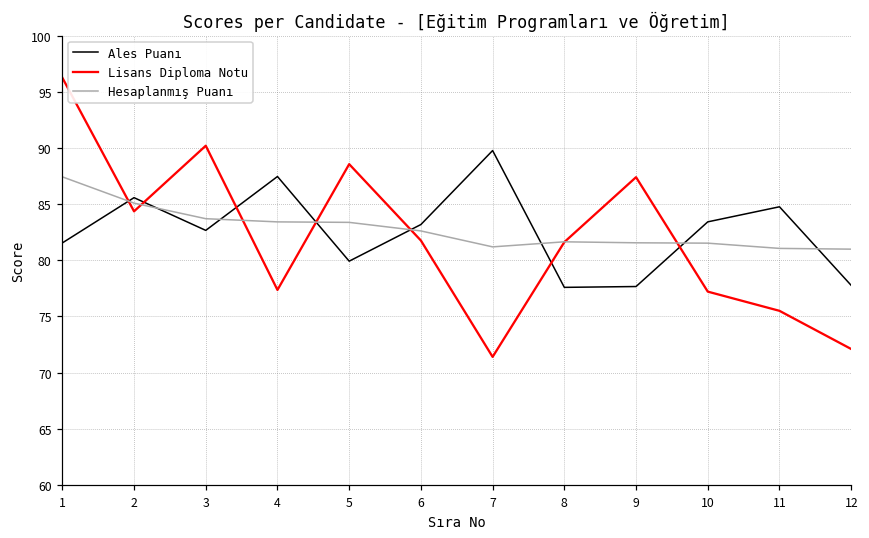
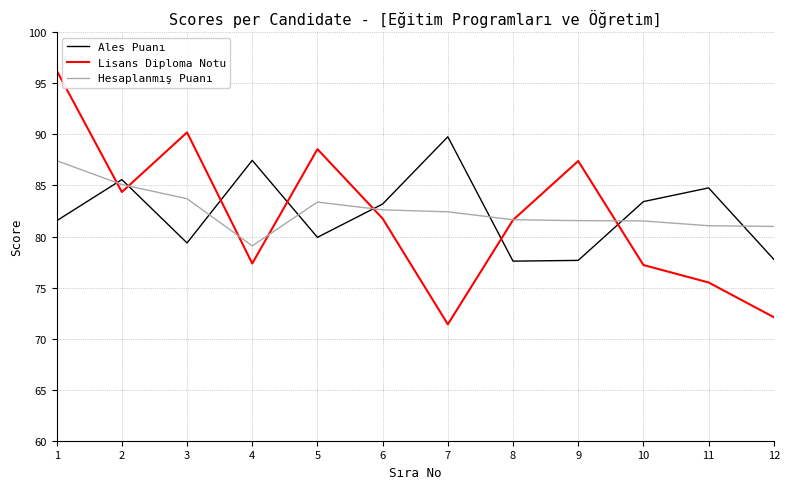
Ales Puanı, 3: 82.7 -> 79.4
Hesaplanmış Puanı, 4: 83.4 -> 79.1
Hesaplanmış Puanı, 7: 81.2 -> 82.4
